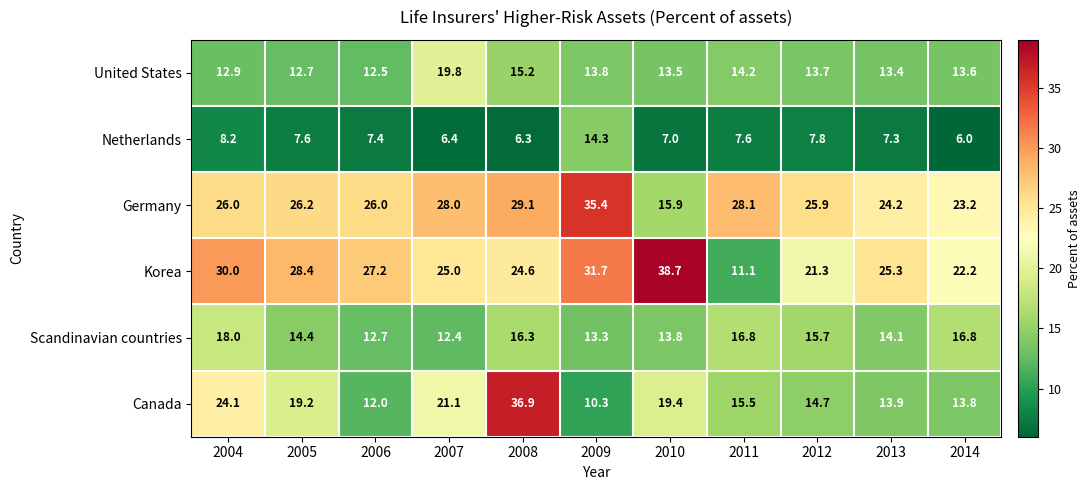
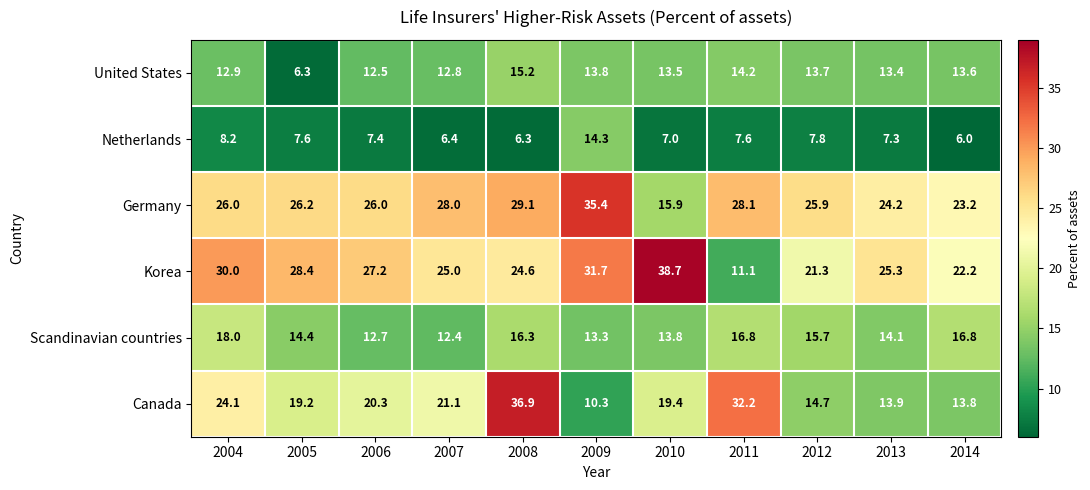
United States, 2005: 12.7 -> 6.3
United States, 2007: 19.8 -> 12.8
Canada, 2006: 12.0 -> 20.3
Canada, 2011: 15.5 -> 32.2
